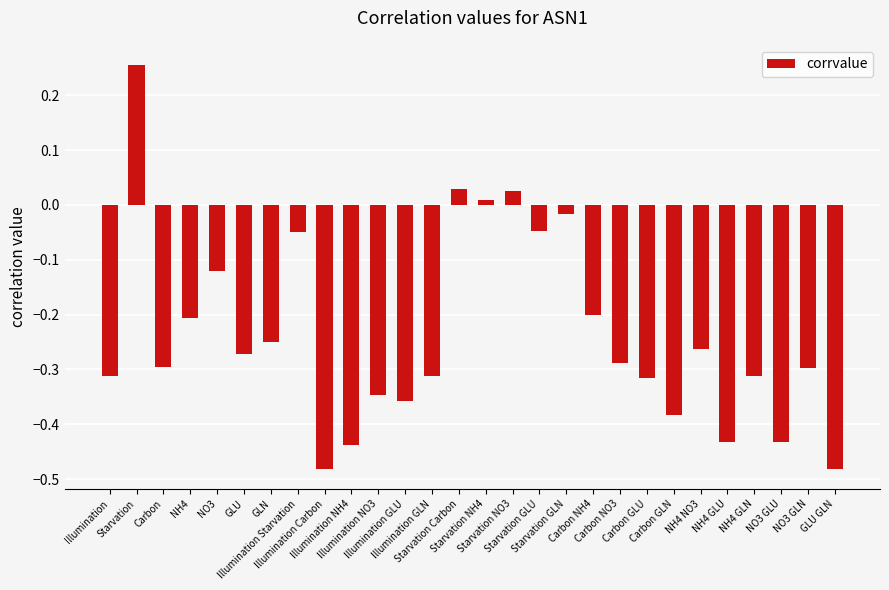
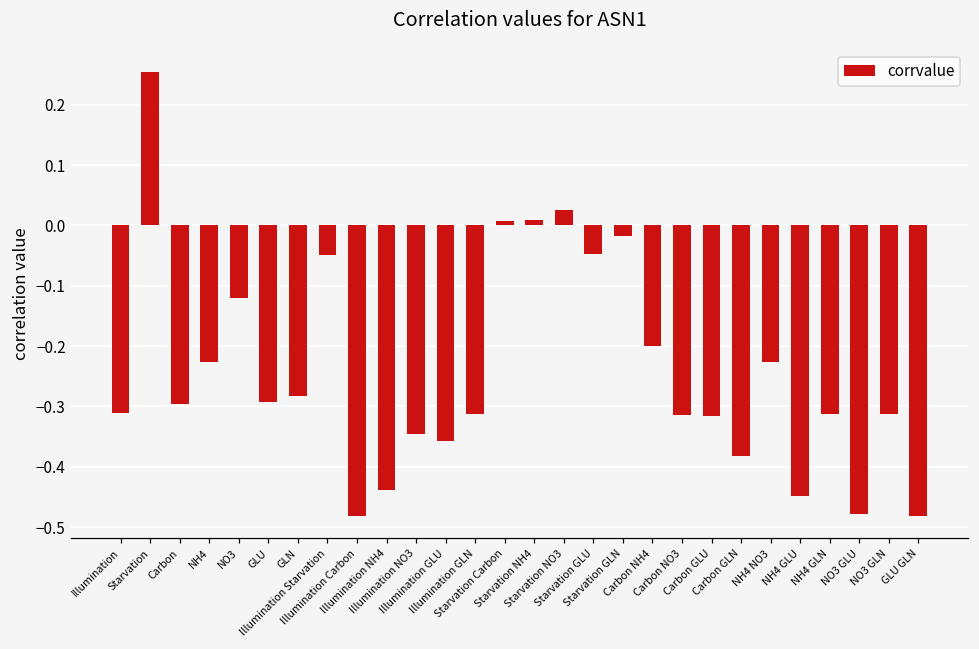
NH4: -0.21 -> -0.23
GLU: -0.27 -> -0.29
GLN: -0.25 -> -0.28
Starvation Carbon: 0.03 -> 0.01
Carbon NO3: -0.29 -> -0.31
NH4 NO3: -0.26 -> -0.23
NH4 GLU: -0.43 -> -0.45
NO3 GLU: -0.43 -> -0.48
NO3 GLN: -0.30 -> -0.31
